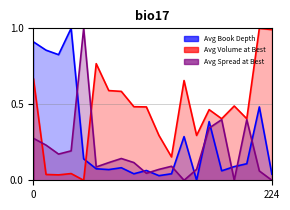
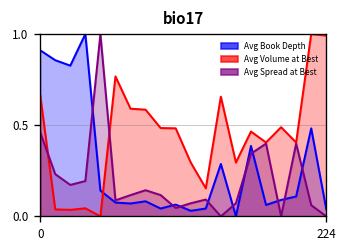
Avg Spread at Best, 0: 0.28 -> 0.46
